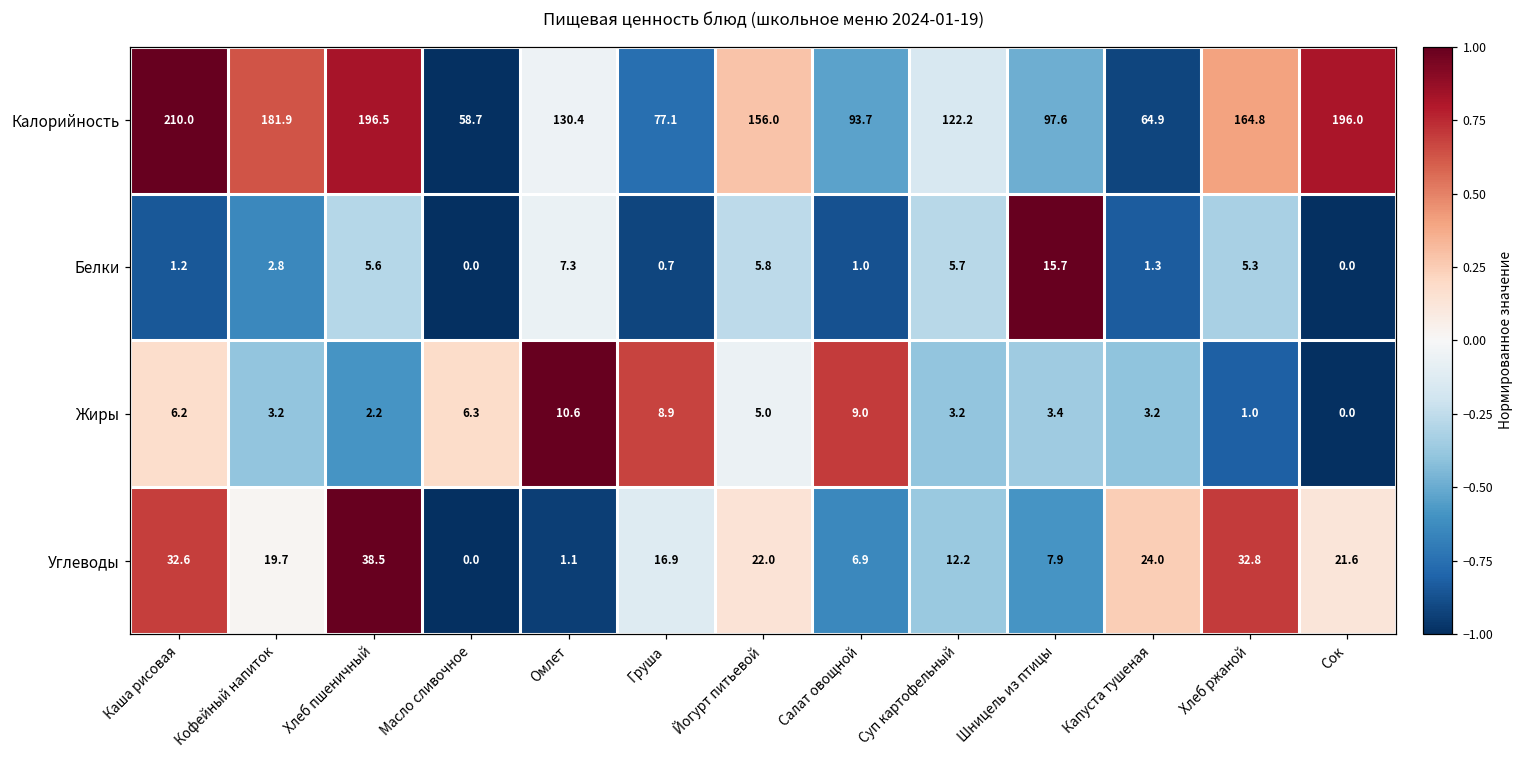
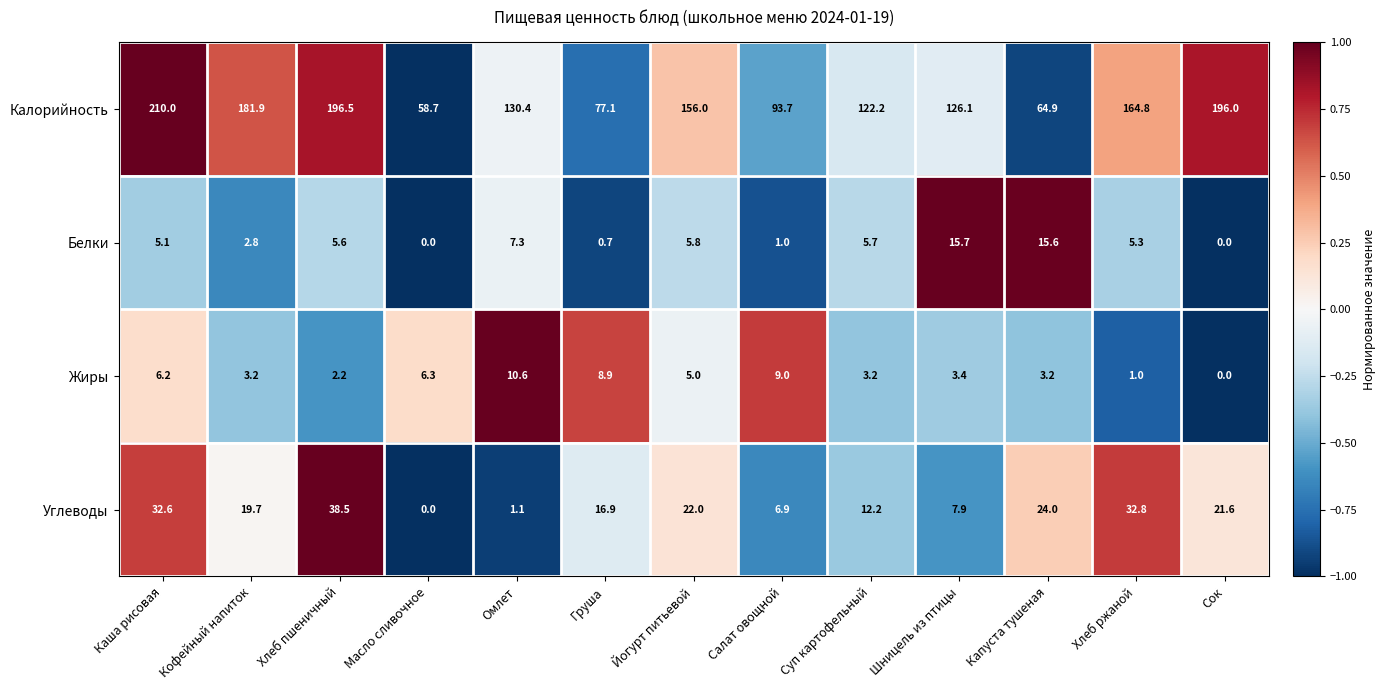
Калорийность, Шницель из птицы: 97.6 -> 126.1
Белки, Каша рисовая: 1.2 -> 5.1
Белки, Капуста тушеная: 1.3 -> 15.6
